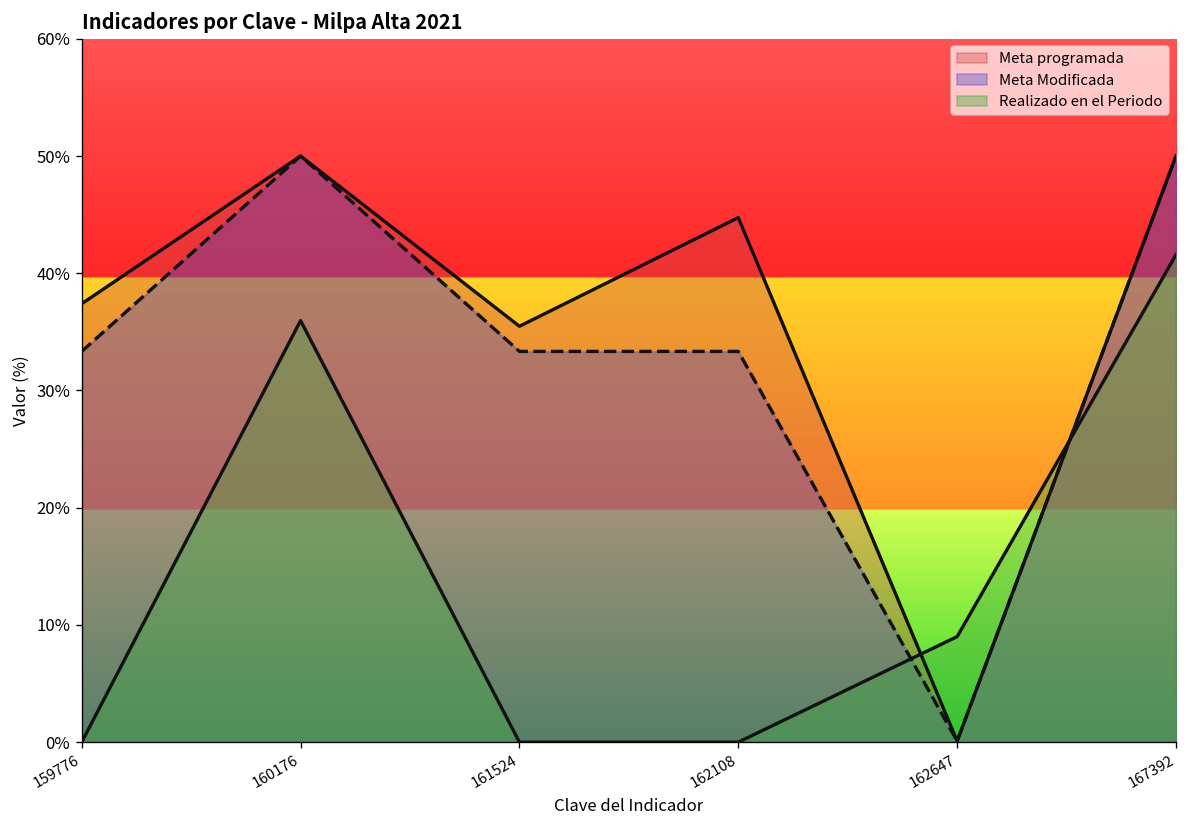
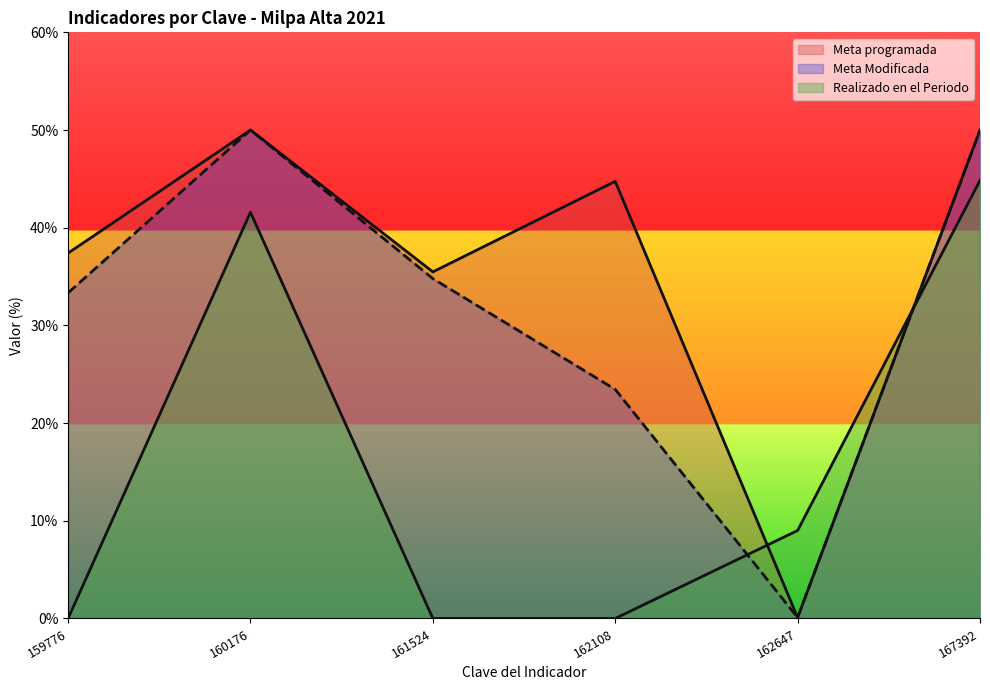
Realizado en el Periodo, 160176: 36% -> 42%
Meta Modificada, 161524: 33% -> 35%
Meta Modificada, 162108: 33% -> 23%
Realizado en el Periodo, 167392: 42% -> 45%
